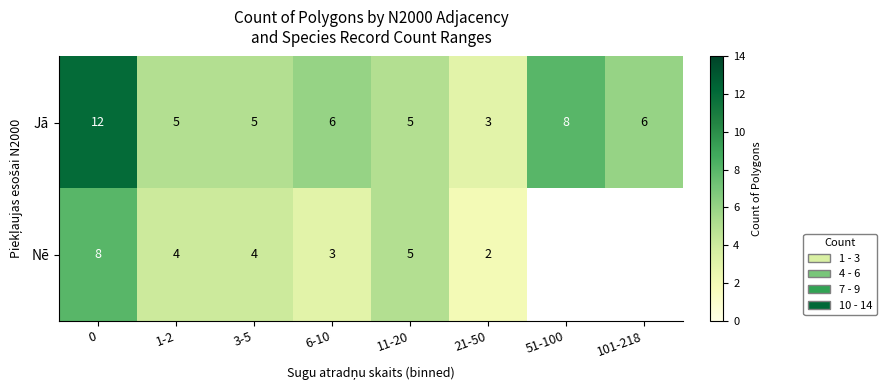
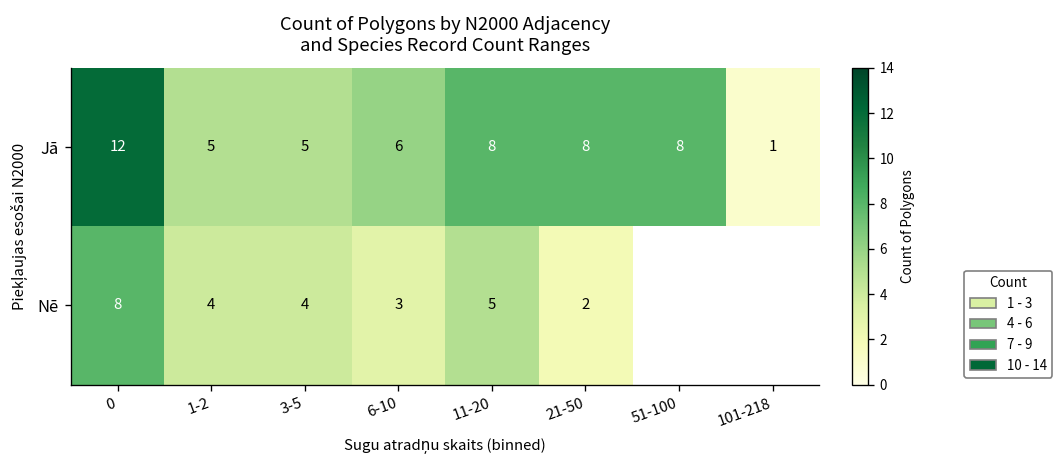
Jā, 11-20: 5 -> 8
Jā, 21-50: 3 -> 8
Jā, 101-218: 6 -> 1
